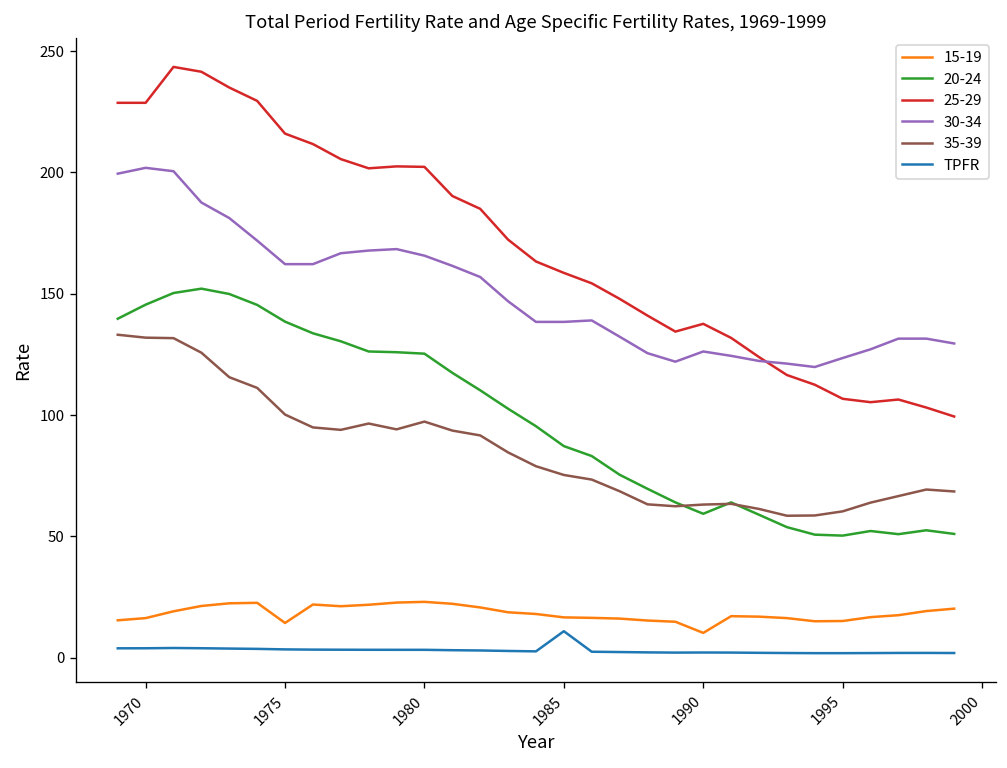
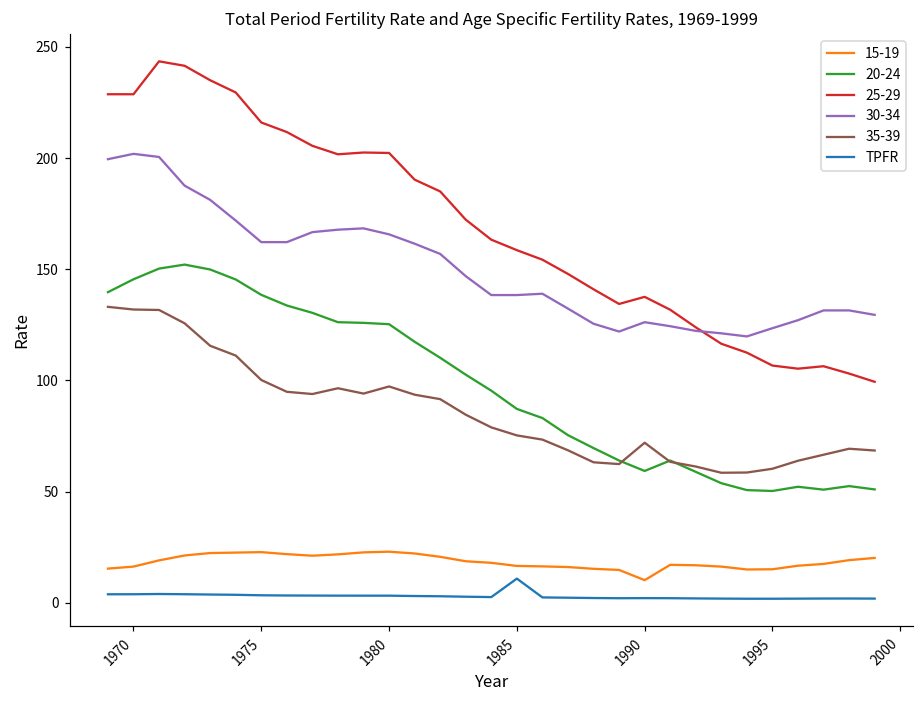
15-19, 1975: 14 -> 23
35-39, 1990: 63 -> 72
